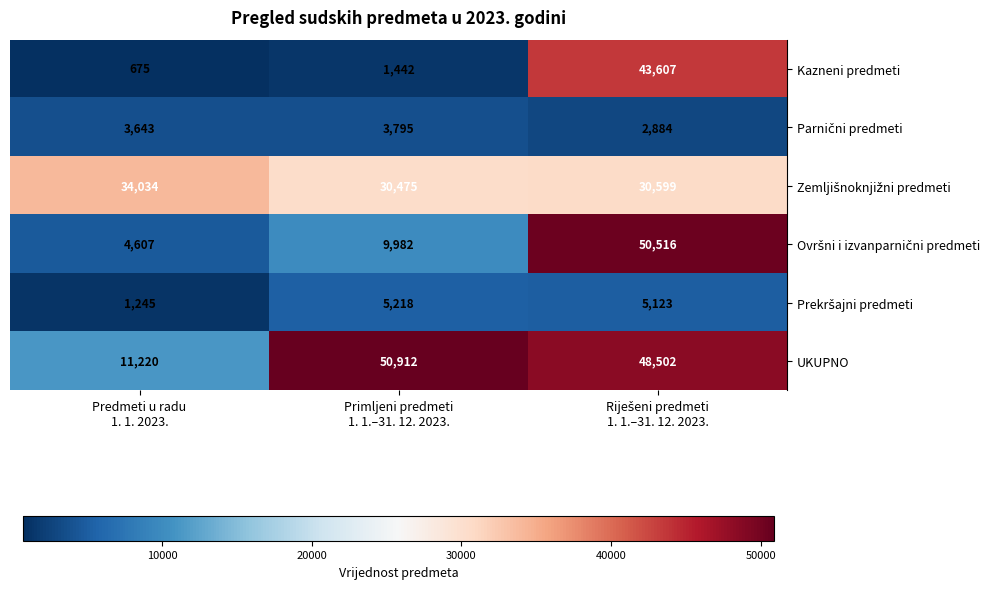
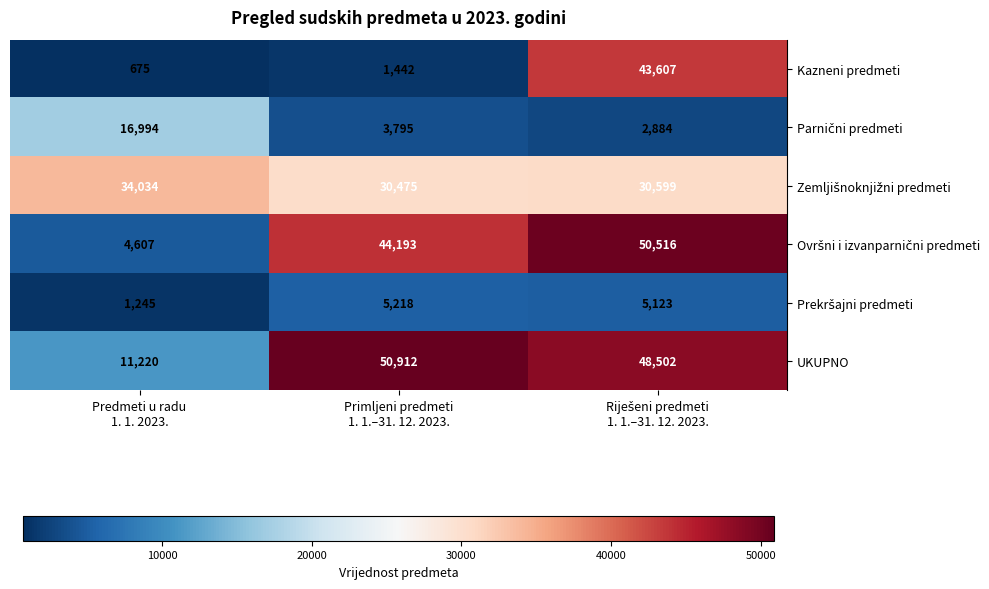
Parnični predmeti, Predmeti u radu 1. 1. 2023.: 3,643 -> 16,994
Ovršni i izvanparnični predmeti, Primljeni predmeti 1. 1.–31. 12. 2023.: 9,982 -> 44,193
